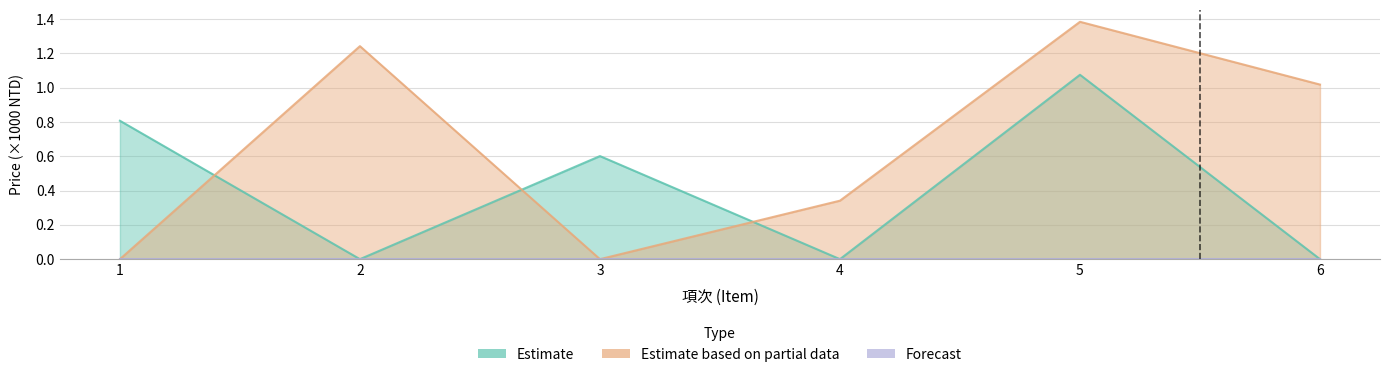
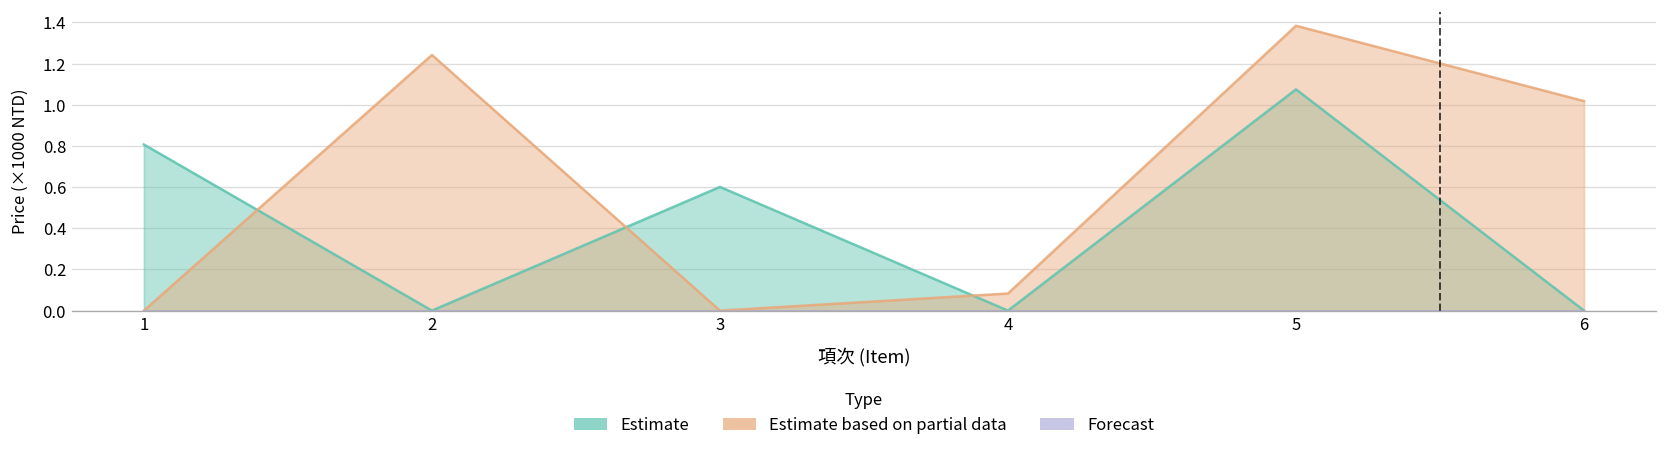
Estimate based on partial data, 4: 0.34 -> 0.08
